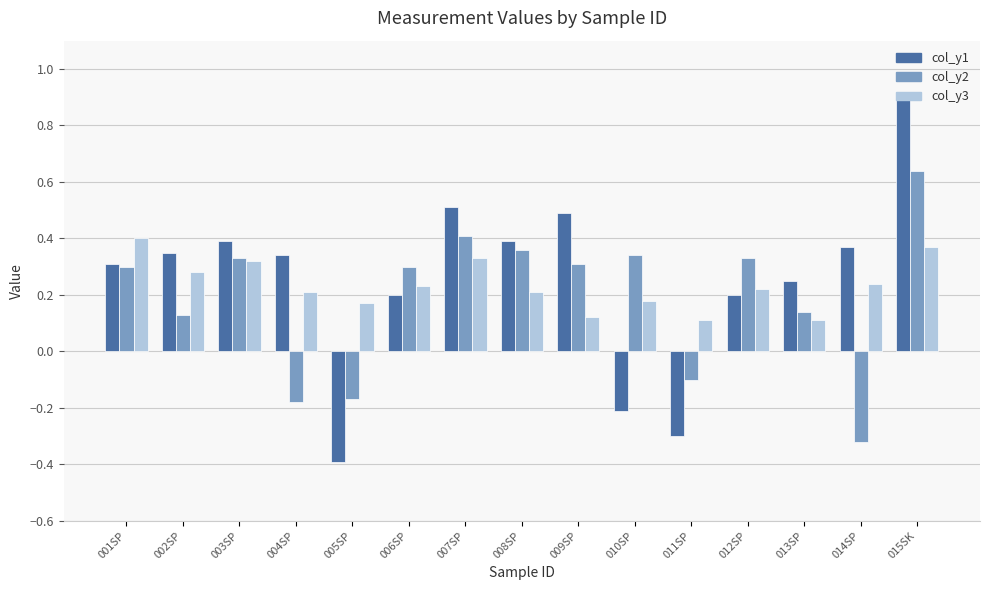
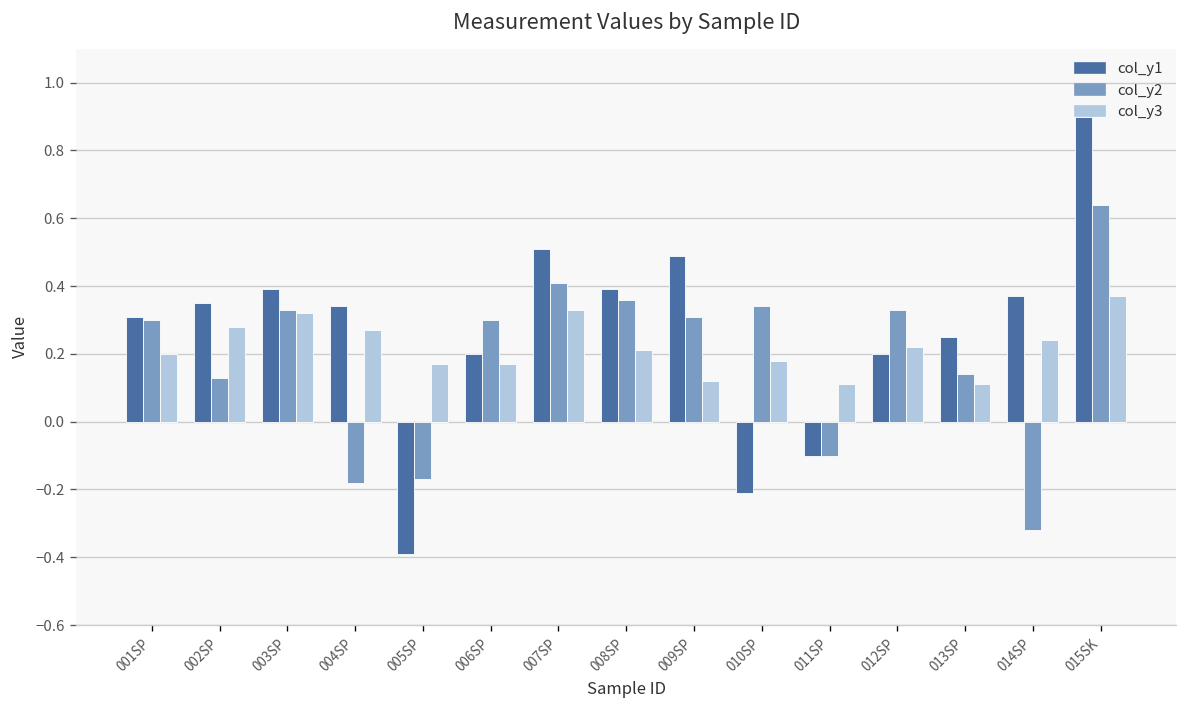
col_y3, 001SP: 0.4 -> 0.2
col_y3, 004SP: 0.21 -> 0.27
col_y3, 006SP: 0.23 -> 0.17
col_y1, 011SP: -0.3 -> -0.1
